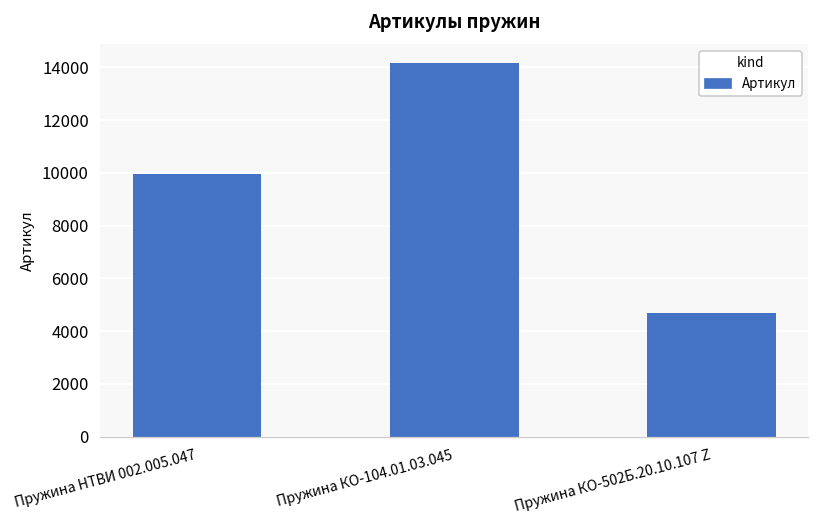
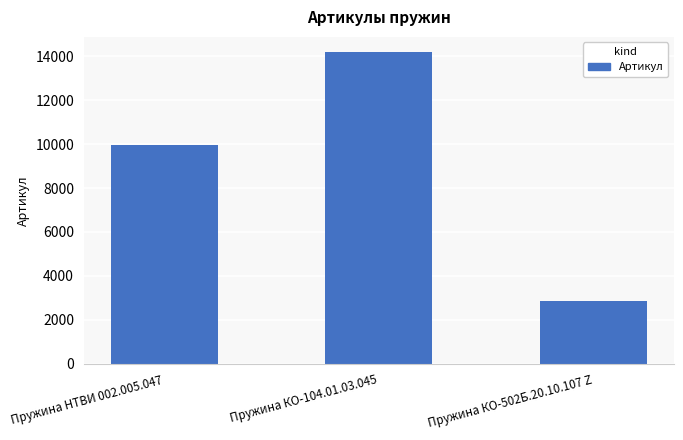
Пружина КО-502Б.20.10.107 Z: 4700 -> 2800
